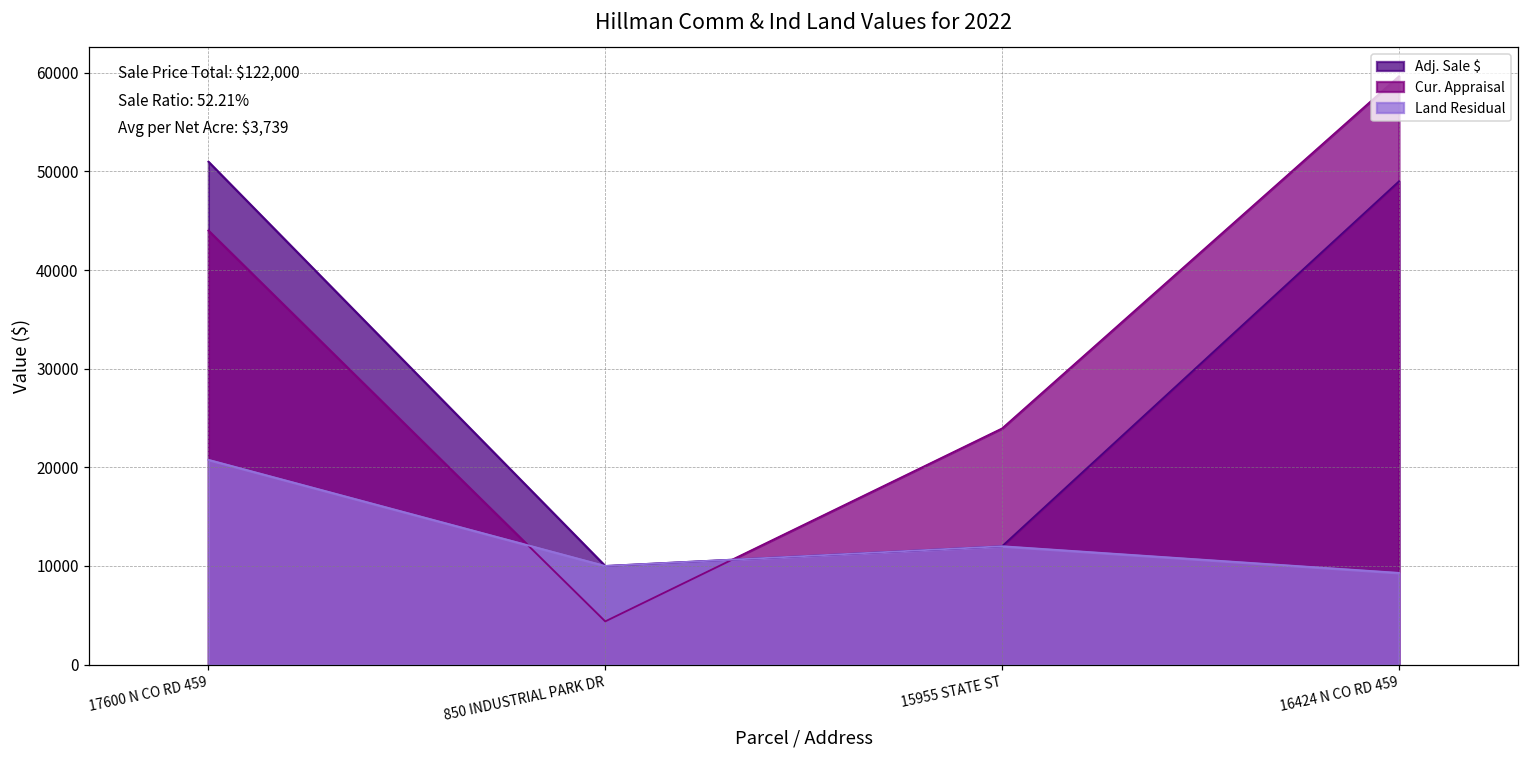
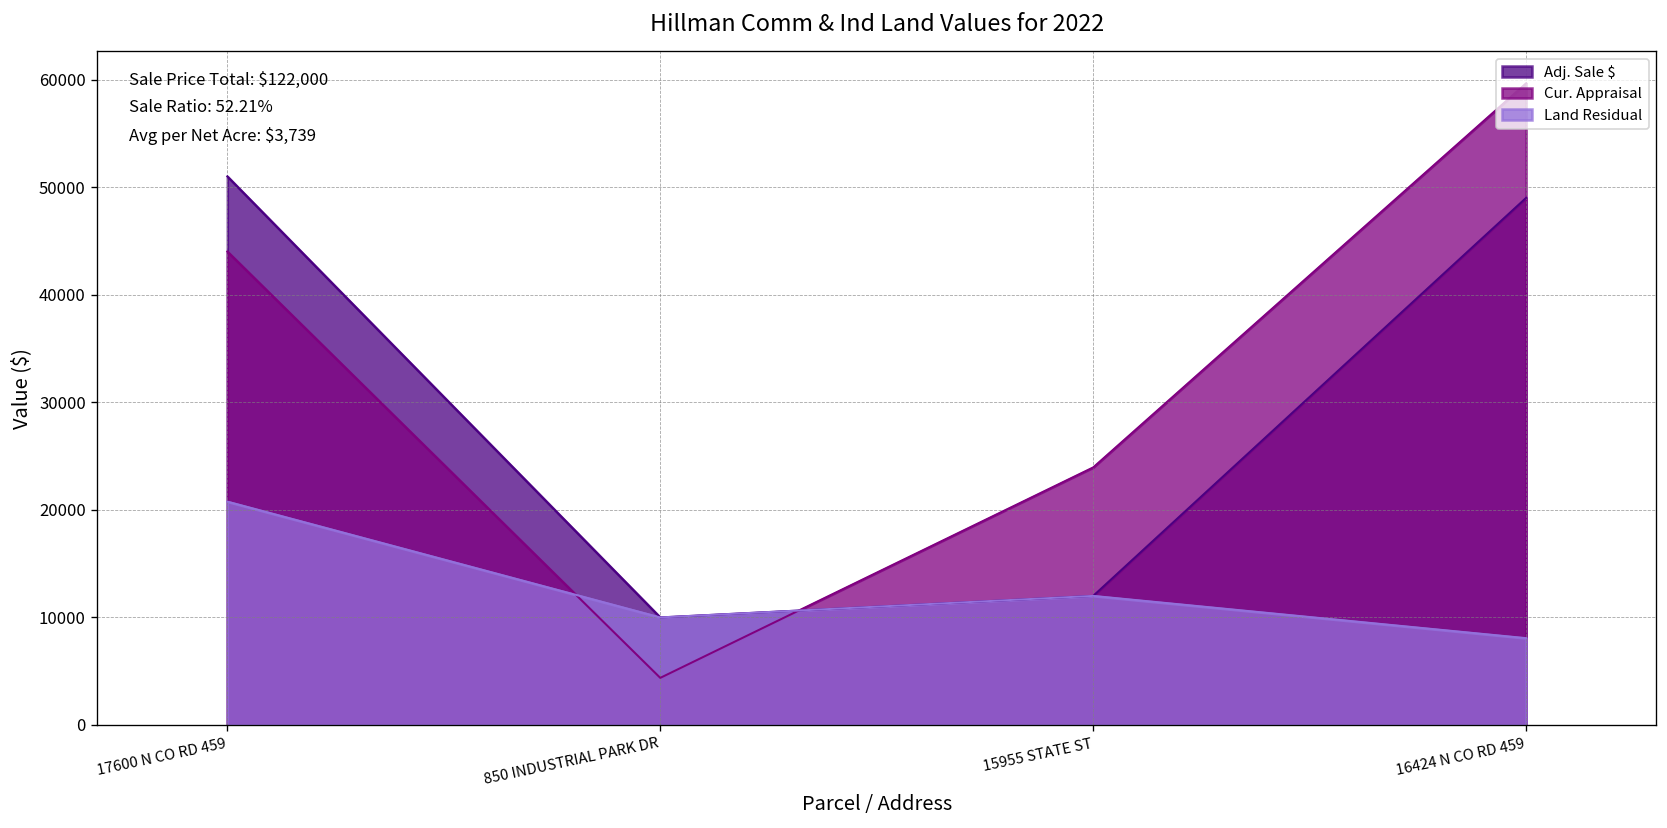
Land Residual, 16424 N CO RD 459: 9000 -> 8000
